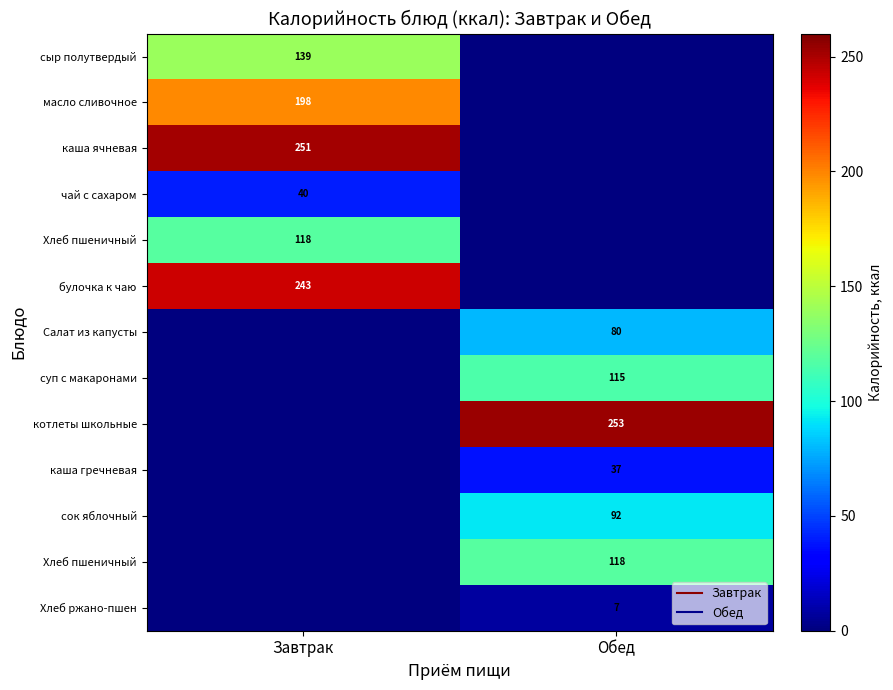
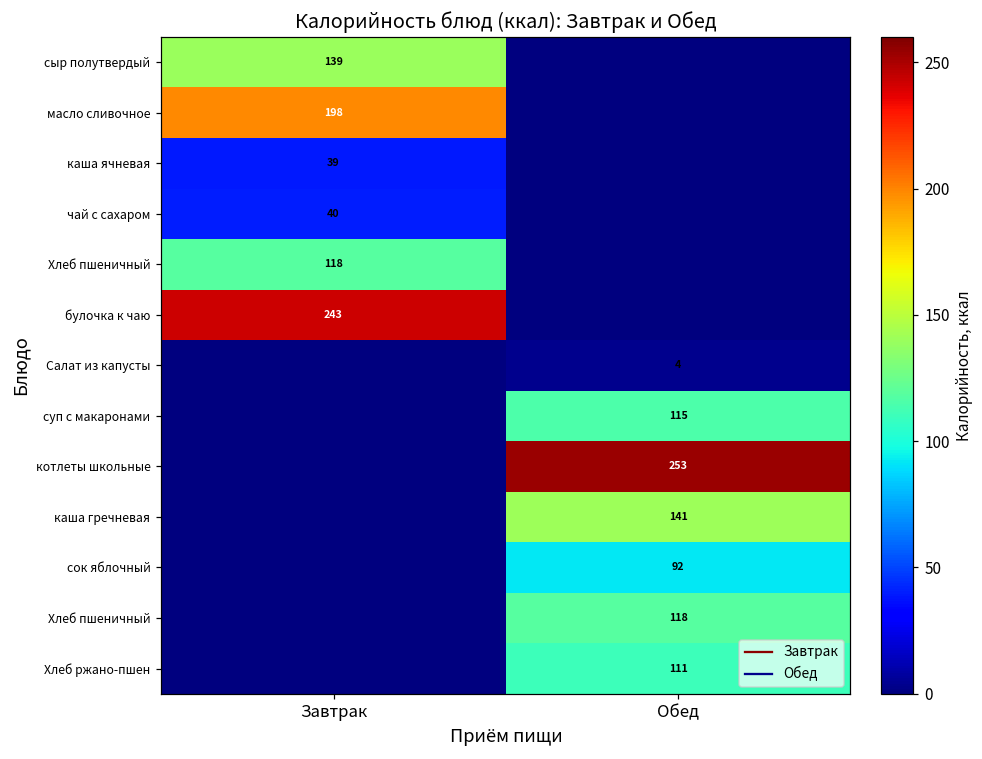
каша ячневая, Завтрак: 251 -> 39
Салат из капусты, Обед: 80 -> 4
каша гречневая, Обед: 37 -> 141
Хлеб ржано-пшен, Обед: 7 -> 111
